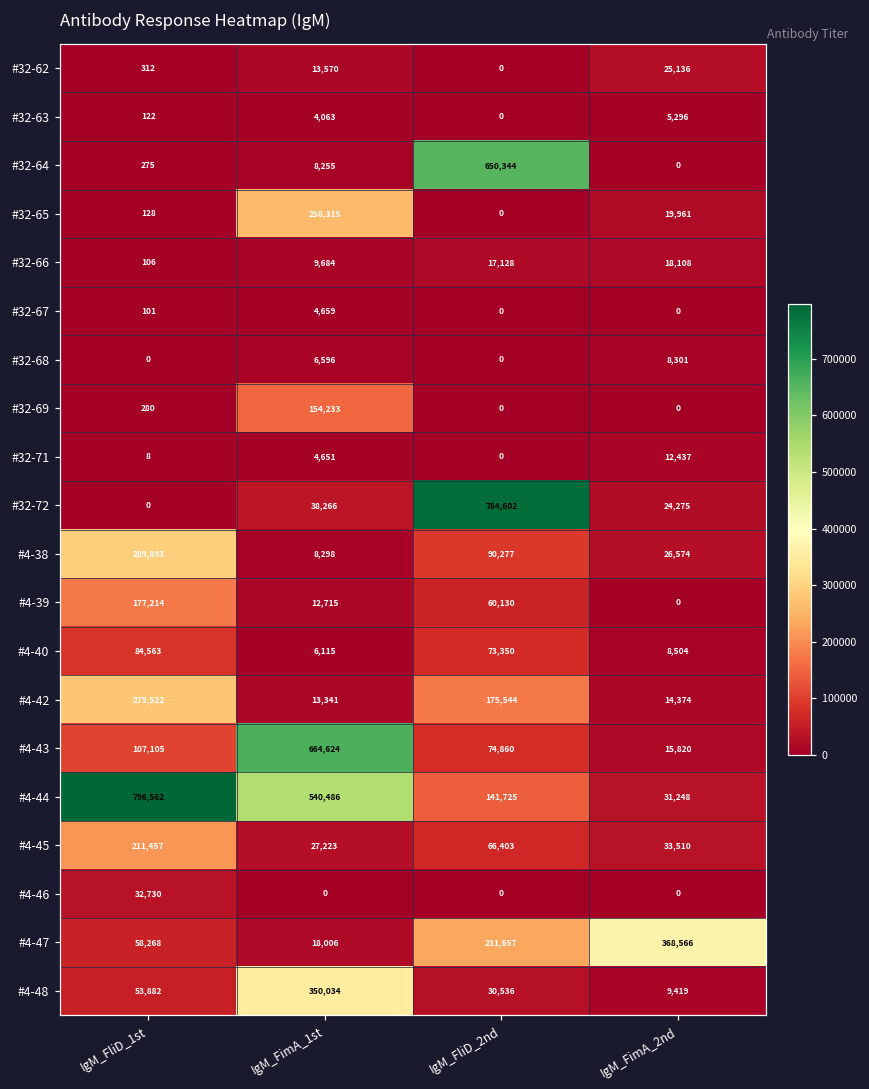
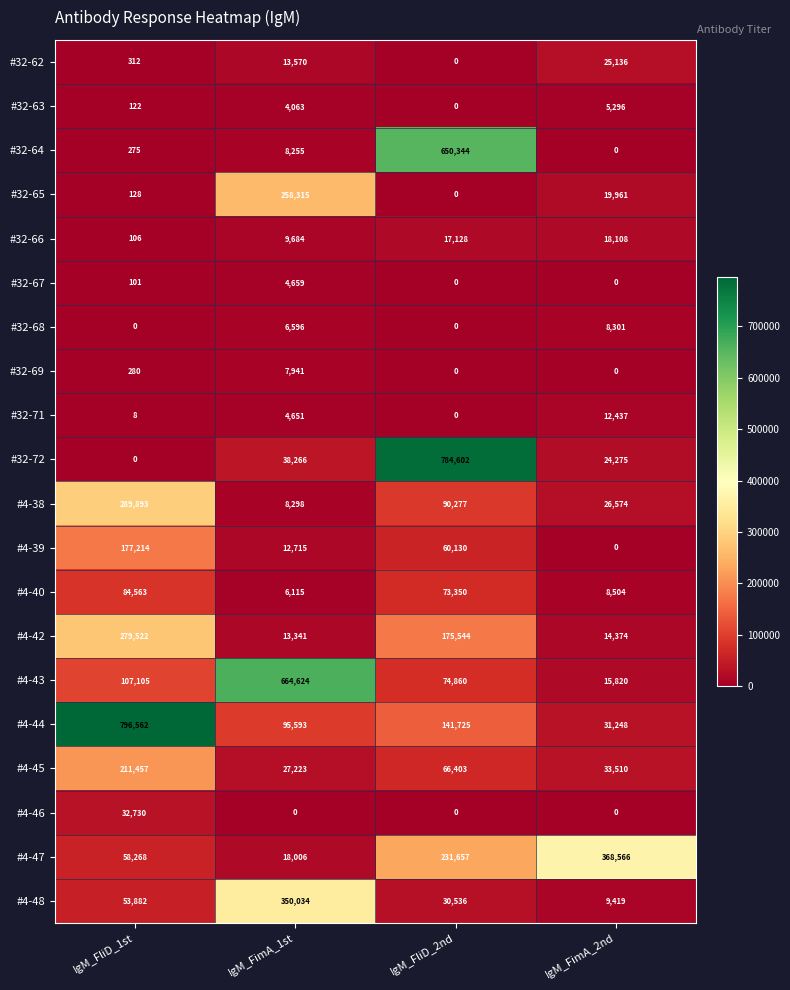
#32-69, IgM_FimA_1st: 154,233 -> 7,941
#4-44, IgM_FimA_1st: 540,486 -> 95,593
